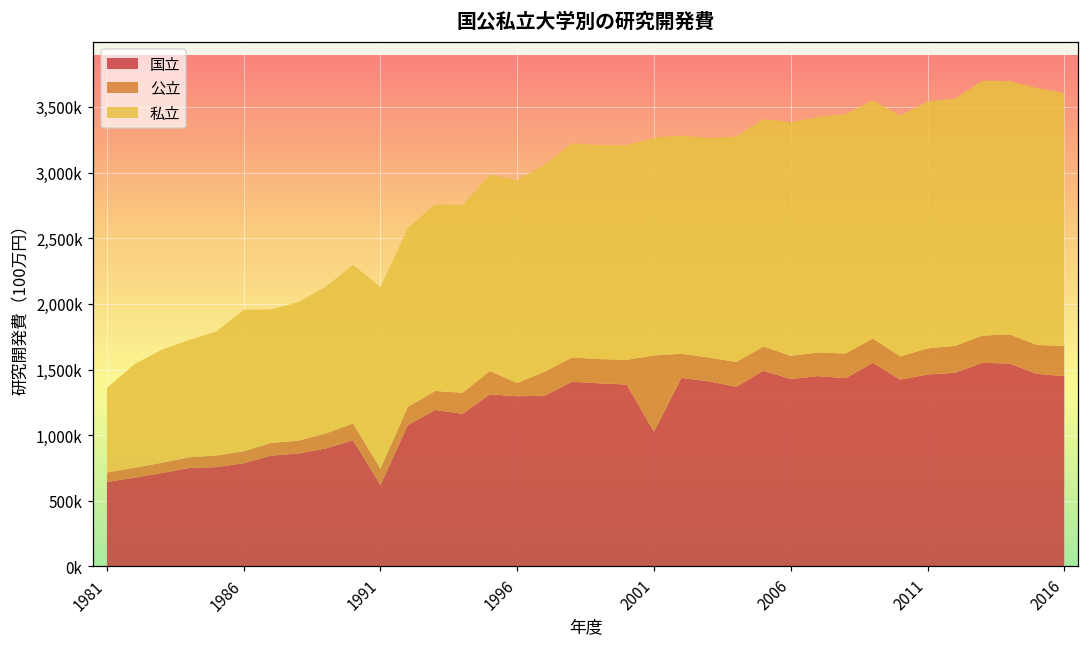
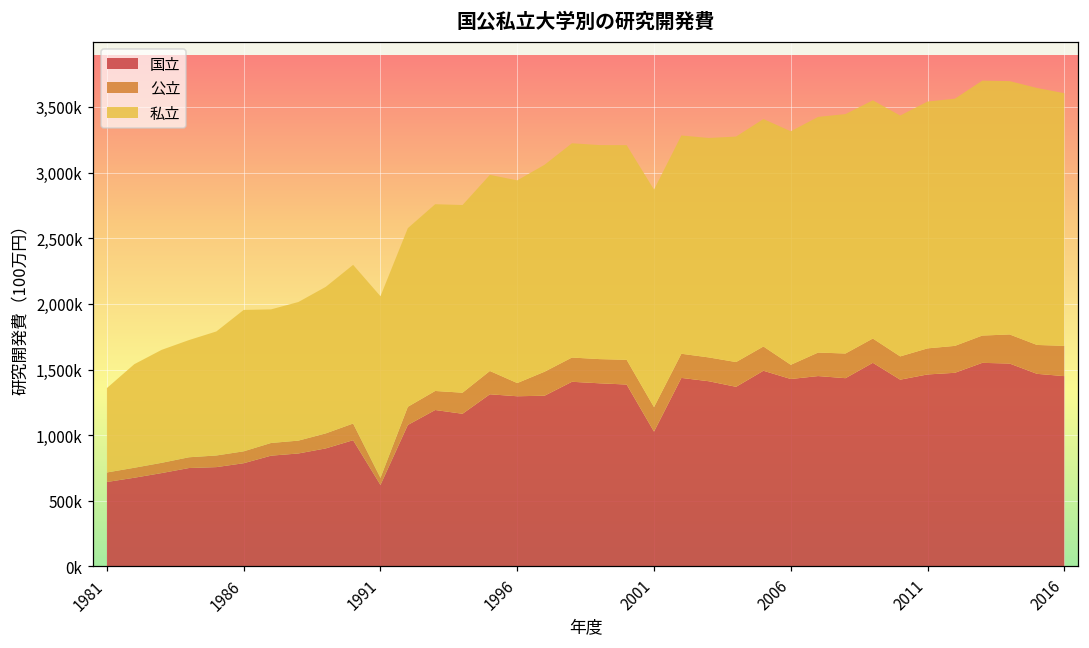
公立, 1991: 120,000 -> 50,000
公立, 2001: 580,000 -> 190,000
公立, 2006: 180,000 -> 110,000
